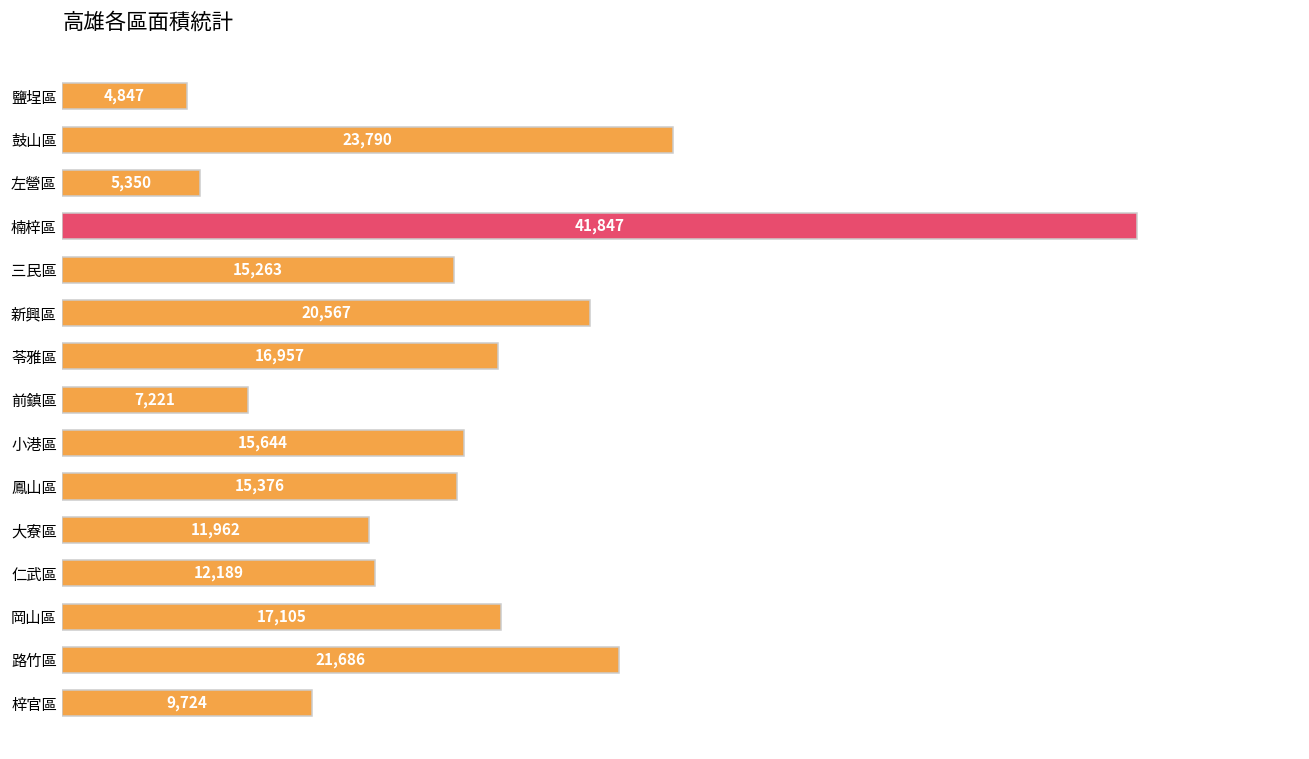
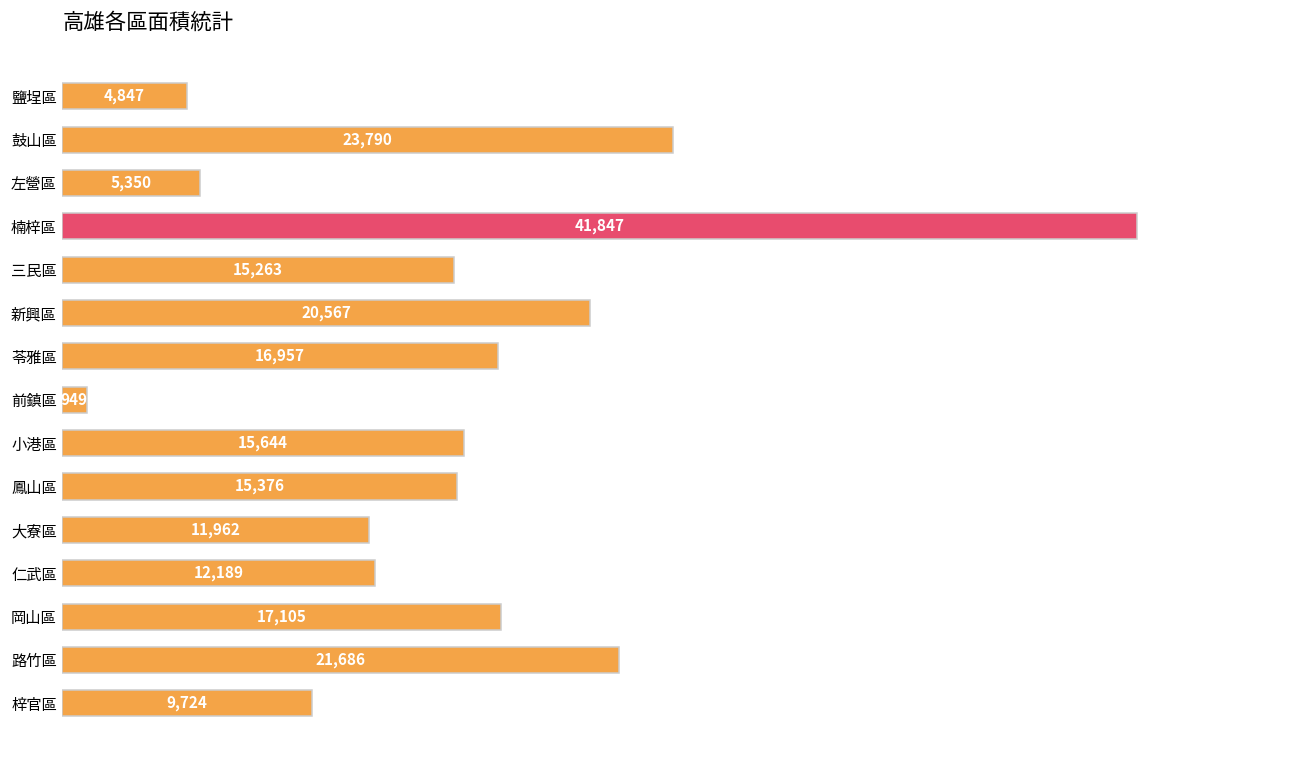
前鎮區: 7,221 -> 949
